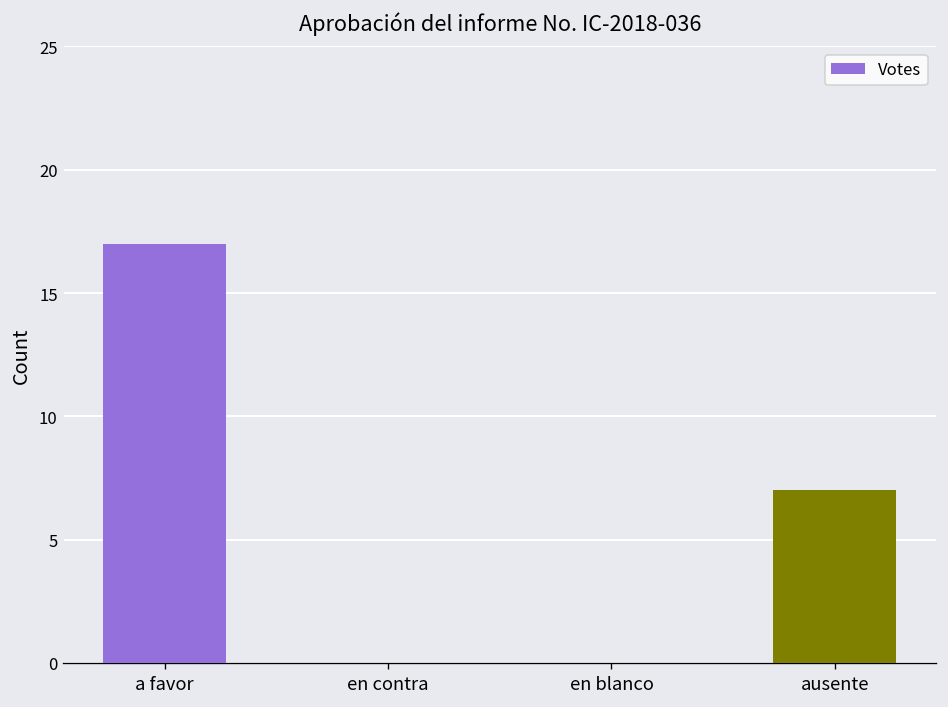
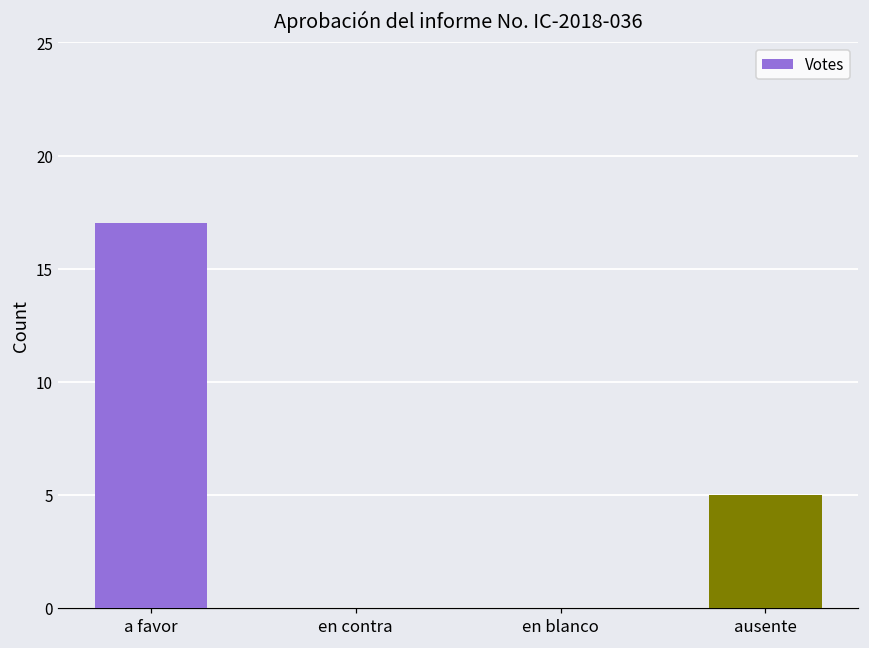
ausente: 7 -> 5
